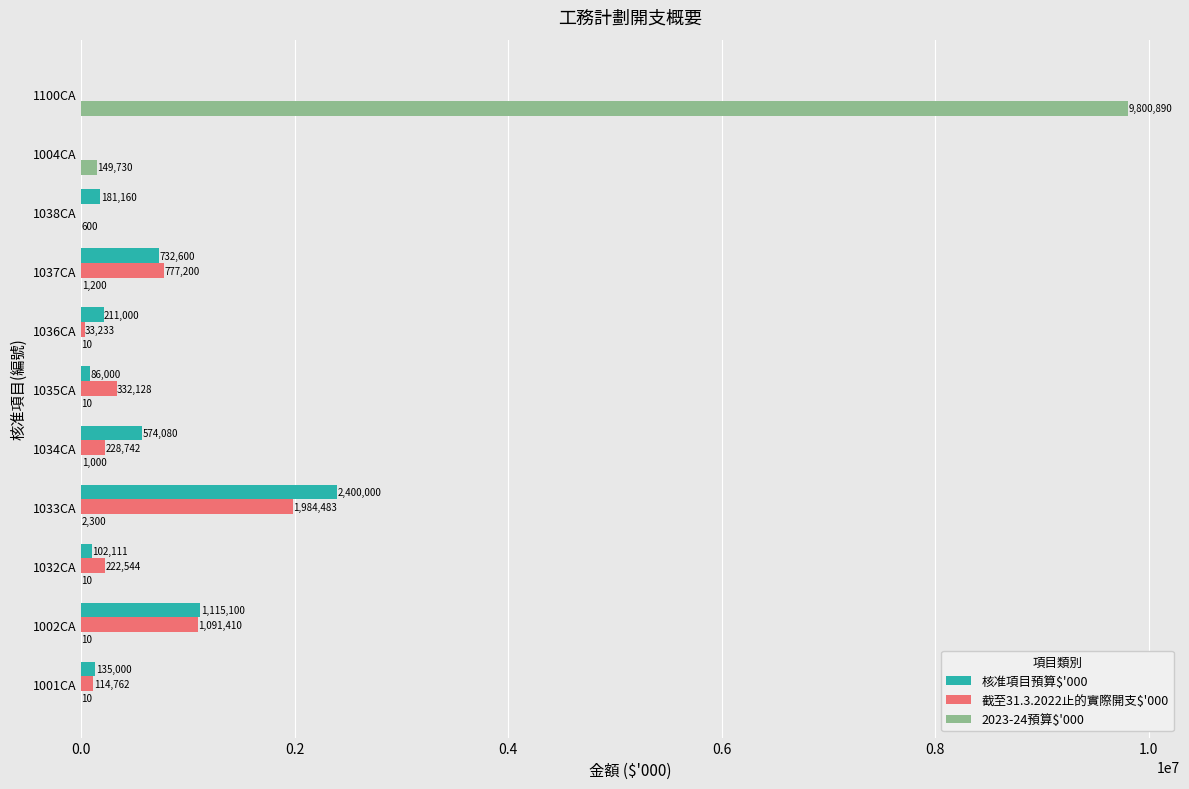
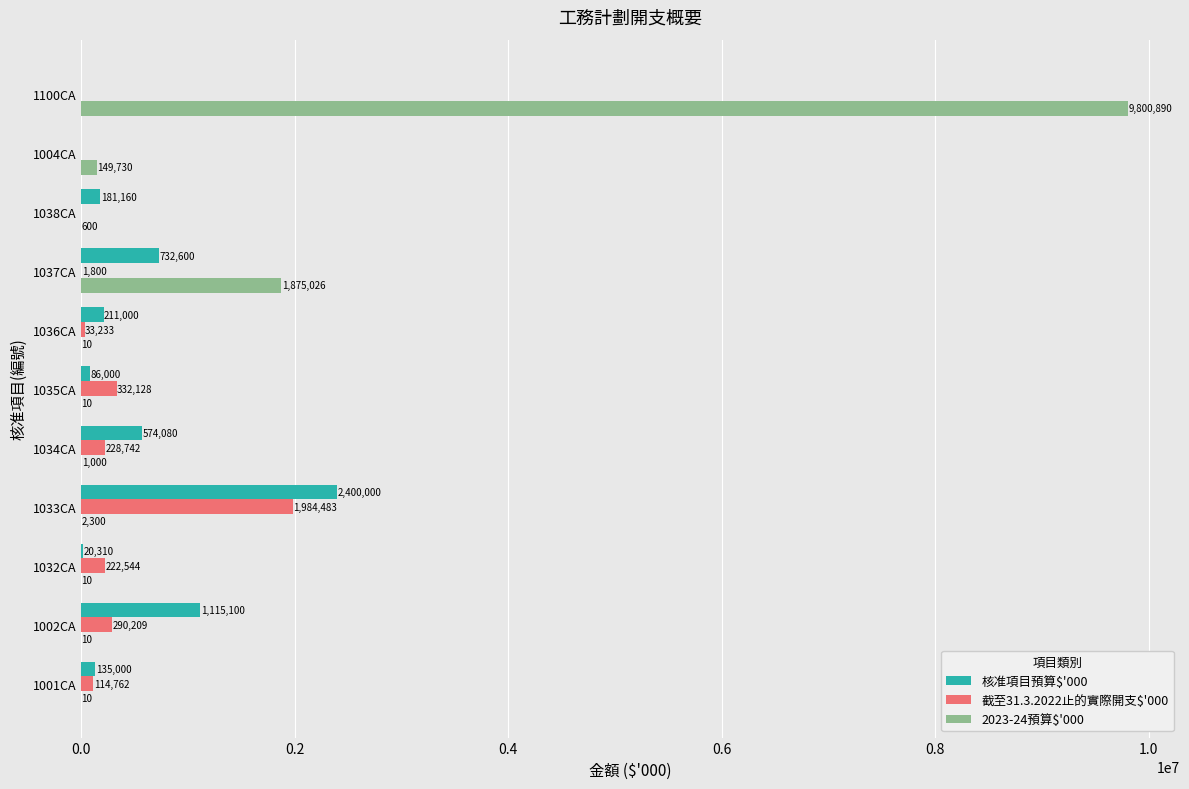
截至31.3.2022止的實際開支$'000, 1037CA: 777,200 -> 1,800
2023-24預算$'000, 1037CA: 1,200 -> 1,875,026
核准項目預算$'000, 1032CA: 102,111 -> 20,310
截至31.3.2022止的實際開支$'000, 1002CA: 1,091,410 -> 290,209
